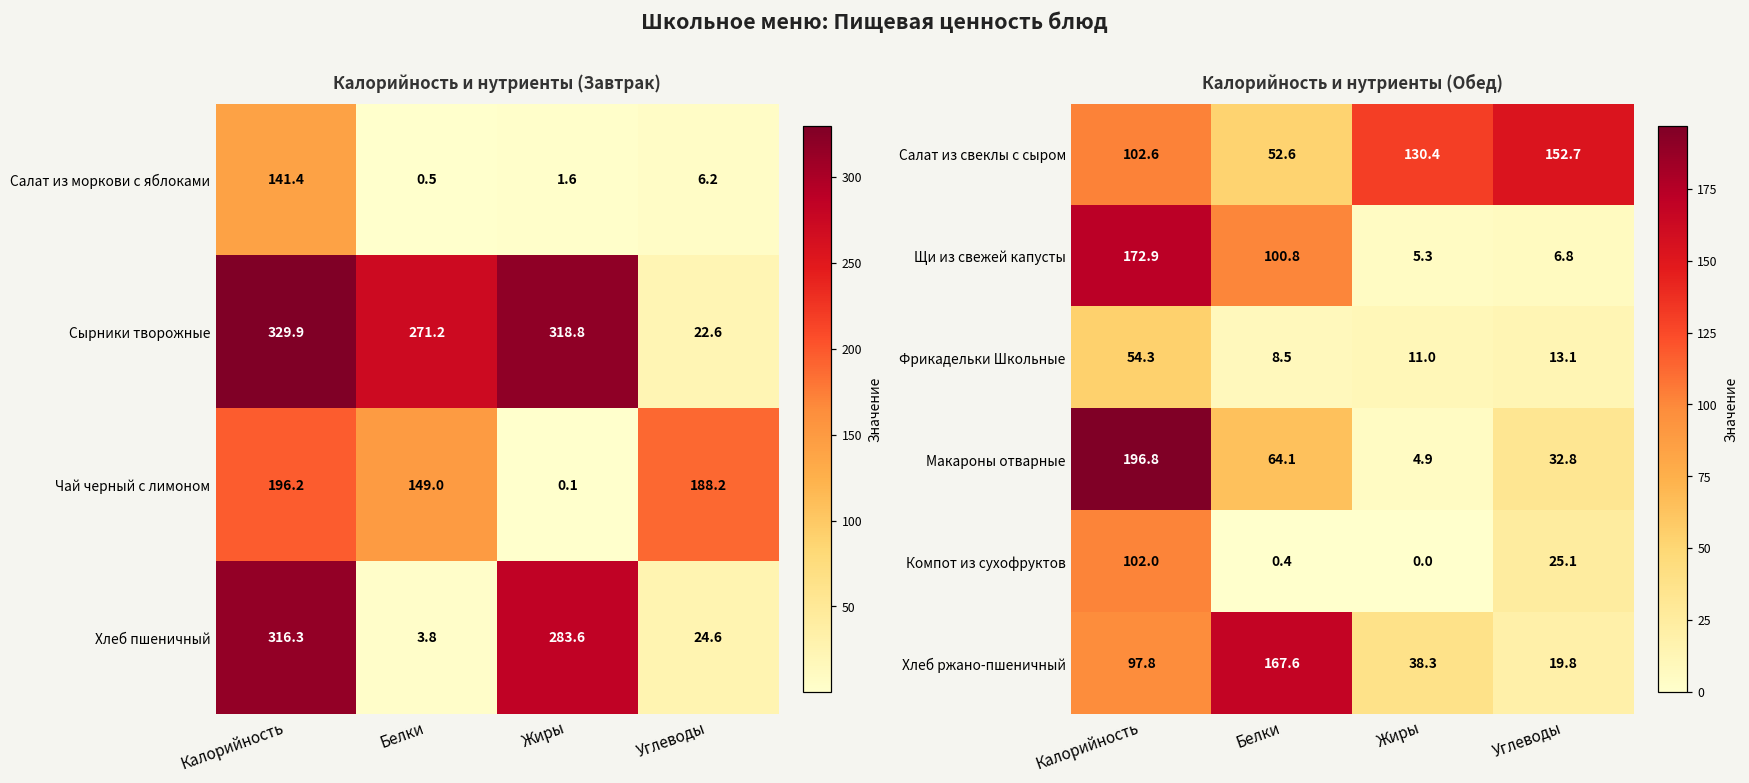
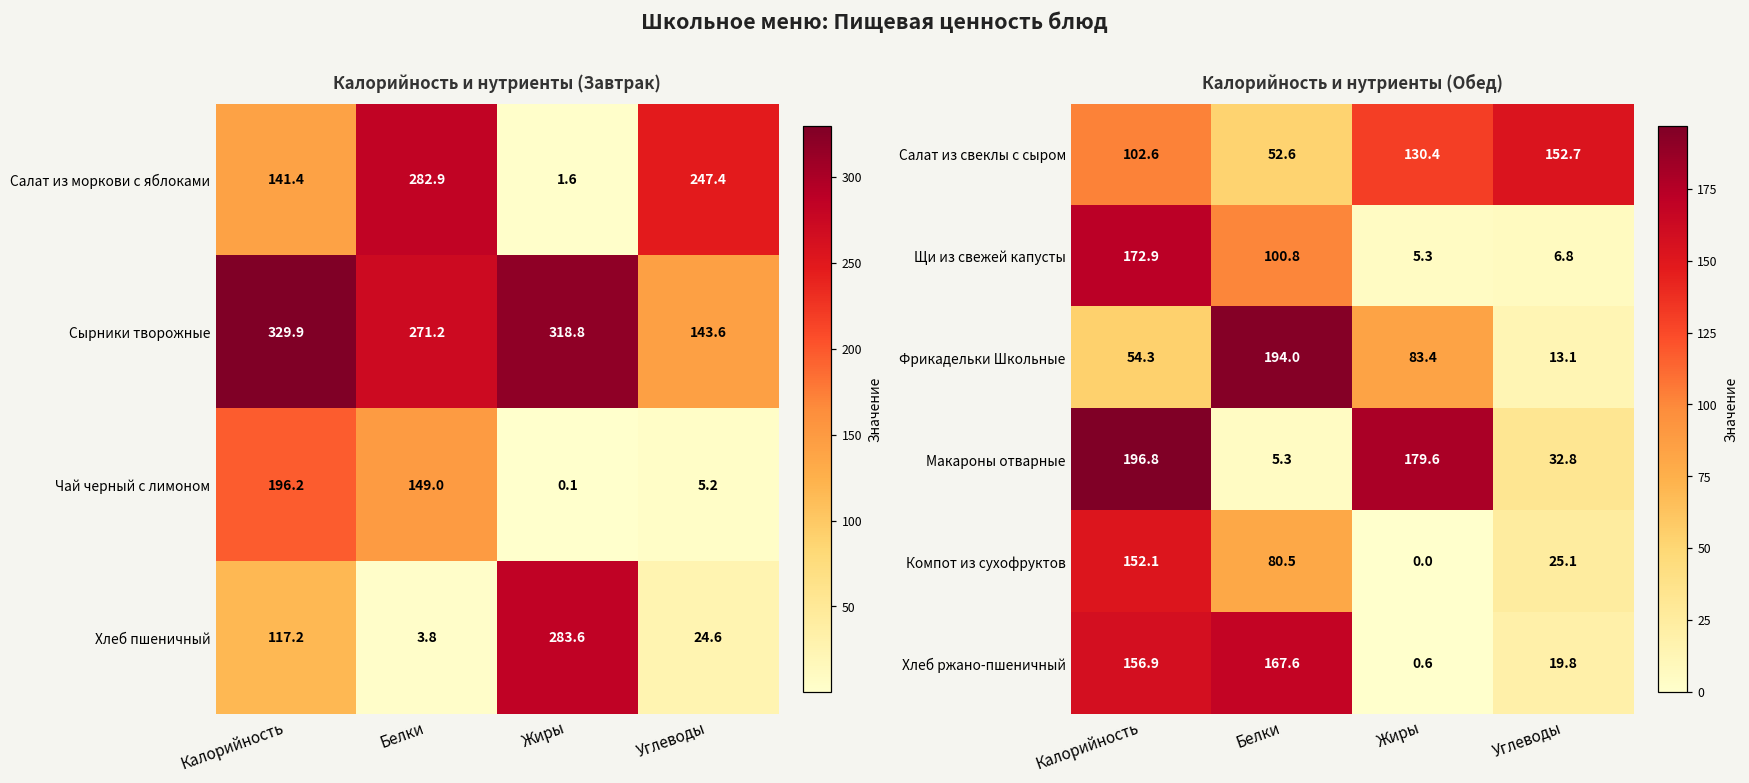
Калорийность и нутриенты (Завтрак), Салат из моркови с яблоками, Белки: 0.5 -> 282.9
Калорийность и нутриенты (Завтрак), Салат из моркови с яблоками, Углеводы: 6.2 -> 247.4
Калорийность и нутриенты (Завтрак), Сырники творожные, Углеводы: 22.6 -> 143.6
Калорийность и нутриенты (Завтрак), Чай черный с лимоном, Углеводы: 188.2 -> 5.2
Калорийность и нутриенты (Завтрак), Хлеб пшеничный, Калорийность: 316.3 -> 117.2
Калорийность и нутриенты (Обед), Фрикадельки Школьные, Белки: 8.5 -> 194.0
Калорийность и нутриенты (Обед), Фрикадельки Школьные, Жиры: 11.0 -> 83.4
Калорийность и нутриенты (Обед), Макароны отварные, Белки: 64.1 -> 5.3
Калорийность и нутриенты (Обед), Макароны отварные, Жиры: 4.9 -> 179.6
Калорийность и нутриенты (Обед), Компот из сухофруктов, Калорийность: 102.0 -> 152.1
Калорийность и нутриенты (Обед), Компот из сухофруктов, Белки: 0.4 -> 80.5
Калорийность и нутриенты (Обед), Хлеб ржано-пшеничный, Калорийность: 97.8 -> 156.9
Калорийность и нутриенты (Обед), Хлеб ржано-пшеничный, Жиры: 38.3 -> 0.6
